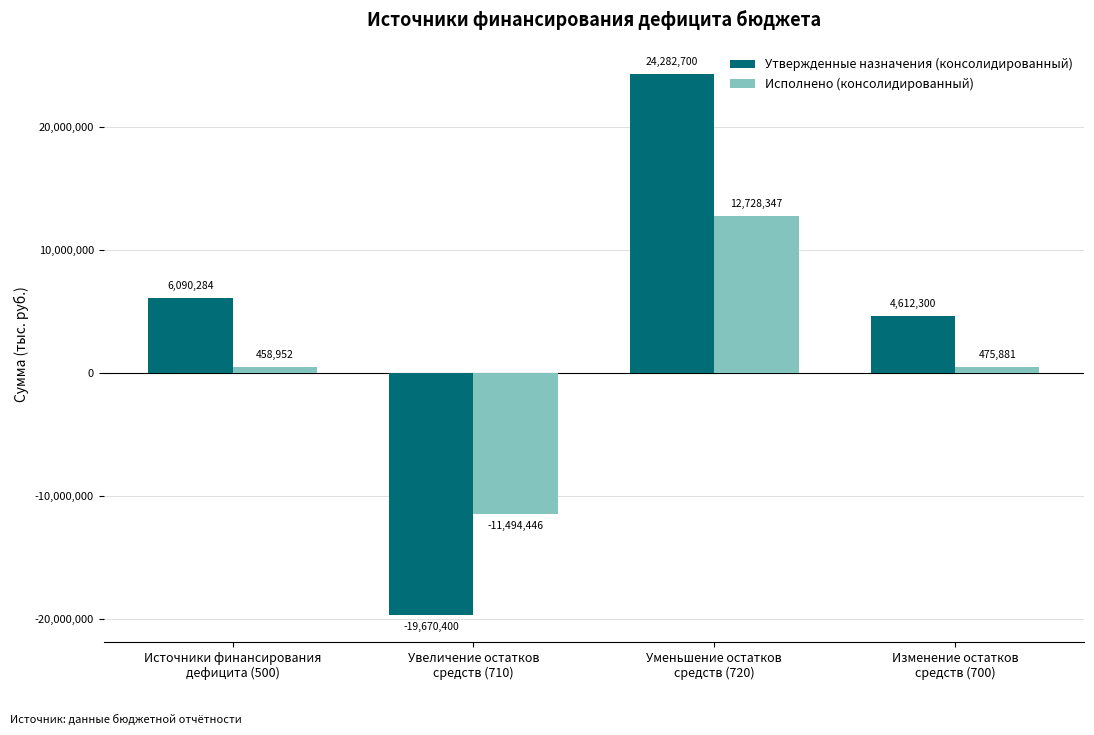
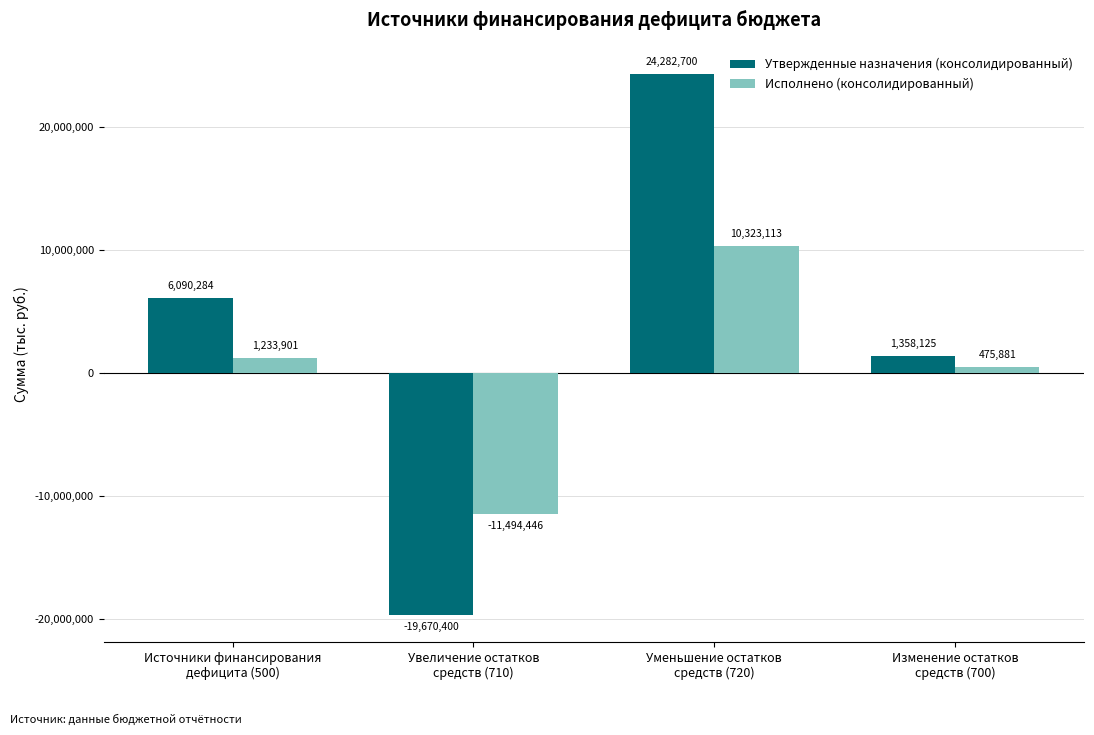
Исполнено (консолидированный), Источники финансирования дефицита (500): 458,952 -> 1,233,901
Исполнено (консолидированный), Уменьшение остатков средств (720): 12,728,347 -> 10,323,113
Утвержденные назначения (консолидированный), Изменение остатков средств (700): 4,612,300 -> 1,358,125
